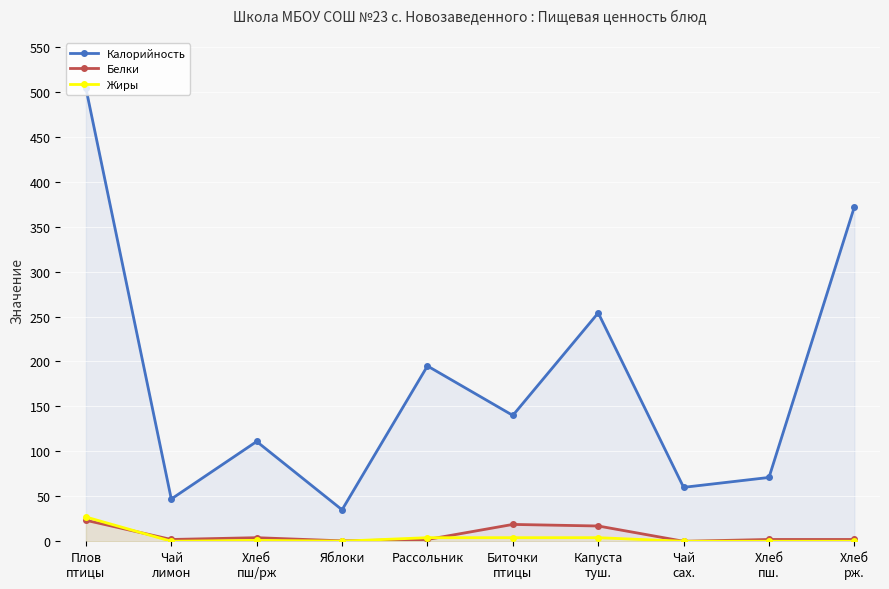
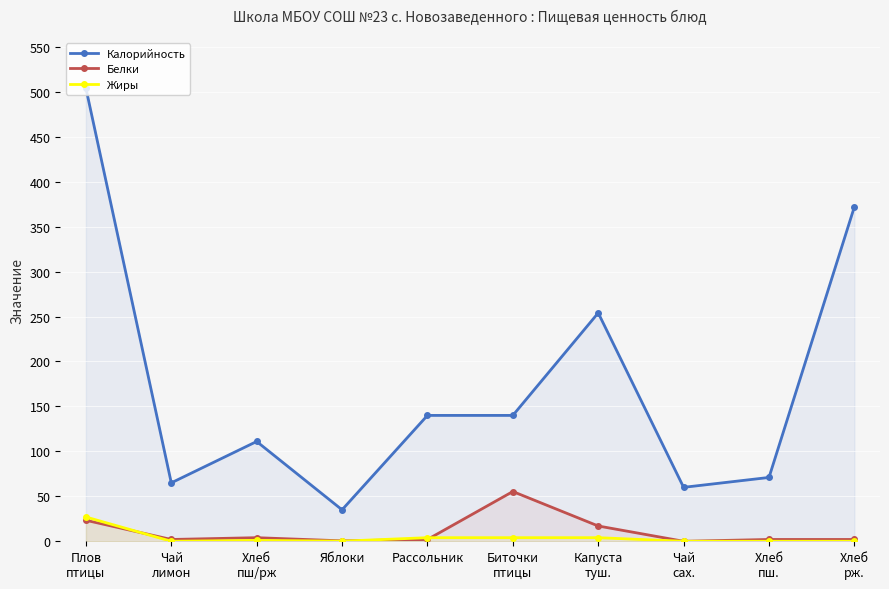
Калорийность, Чай лимон: 50 -> 70
Калорийность, Рассольник: 200 -> 140
Белки, Биточки птицы: 20 -> 60
